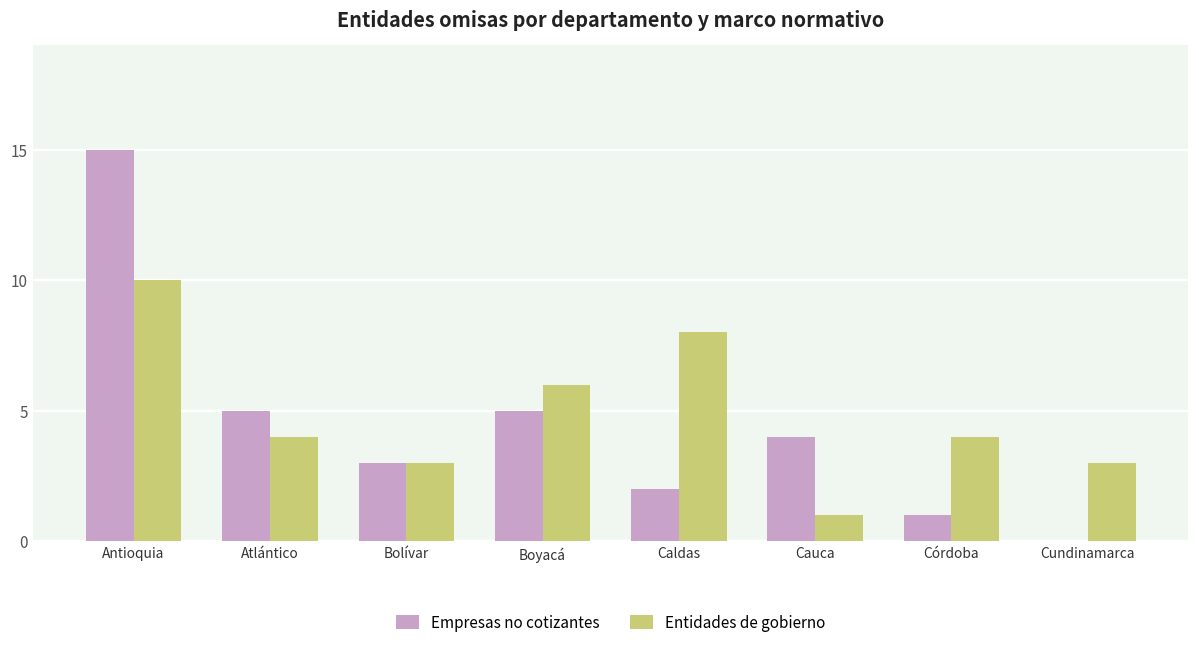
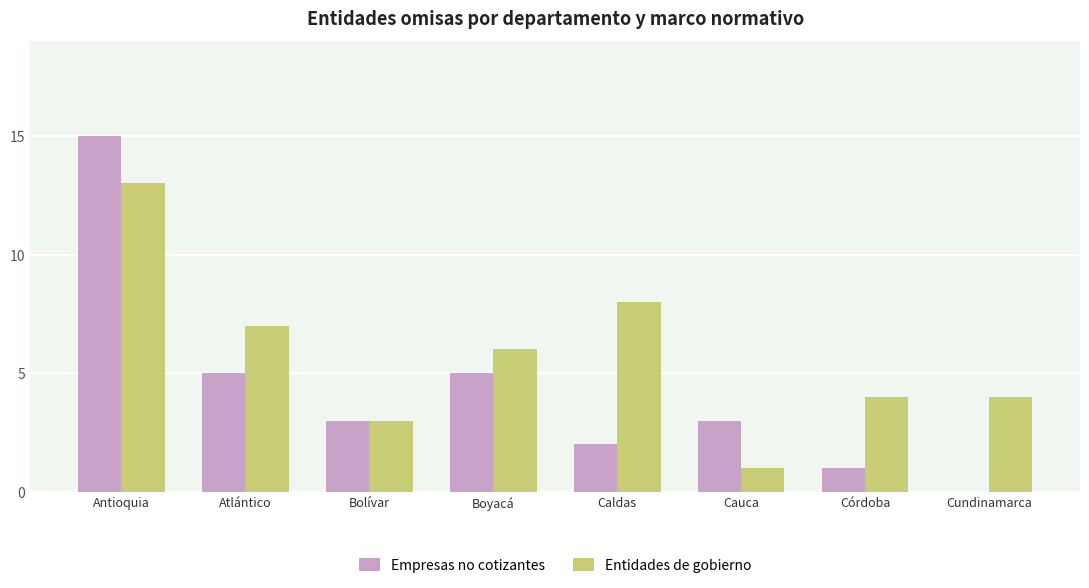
Entidades de gobierno, Antioquia: 10 -> 13
Entidades de gobierno, Atlántico: 4 -> 7
Empresas no cotizantes, Cauca: 4 -> 3
Entidades de gobierno, Cundinamarca: 3 -> 4
